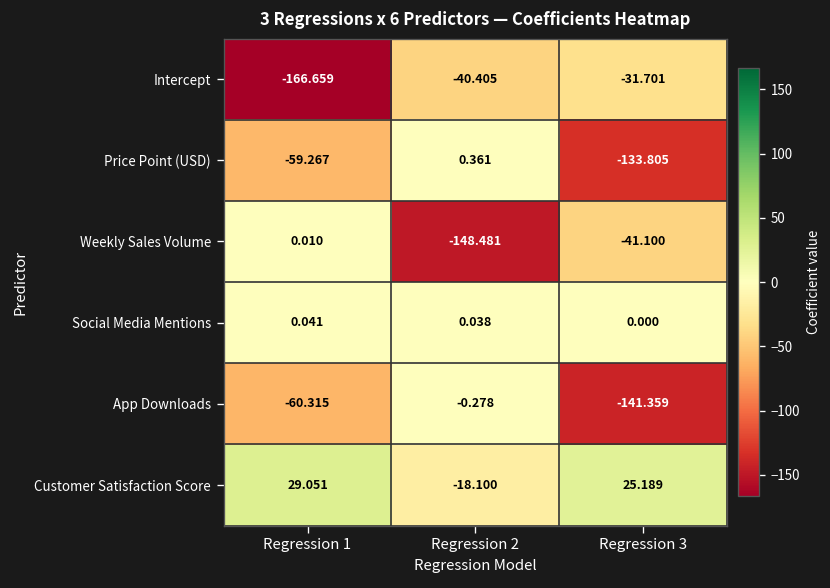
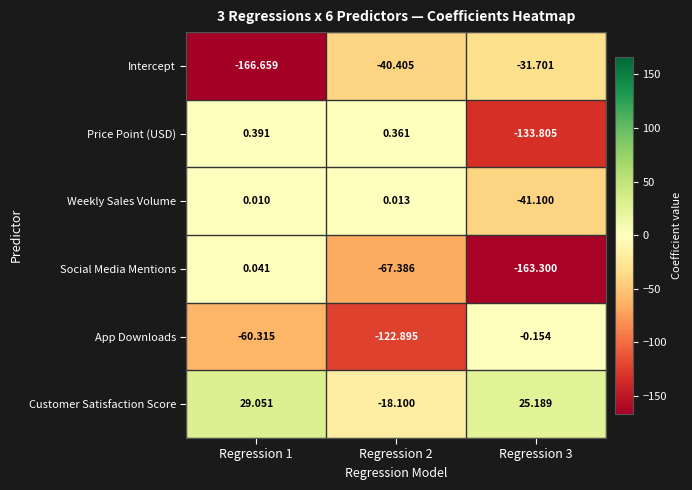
Price Point (USD), Regression 1: -59.267 -> 0.391
Weekly Sales Volume, Regression 2: -148.481 -> 0.013
Social Media Mentions, Regression 2: 0.038 -> -67.386
Social Media Mentions, Regression 3: 0.000 -> -163.300
App Downloads, Regression 2: -0.278 -> -122.895
App Downloads, Regression 3: -141.359 -> -0.154
